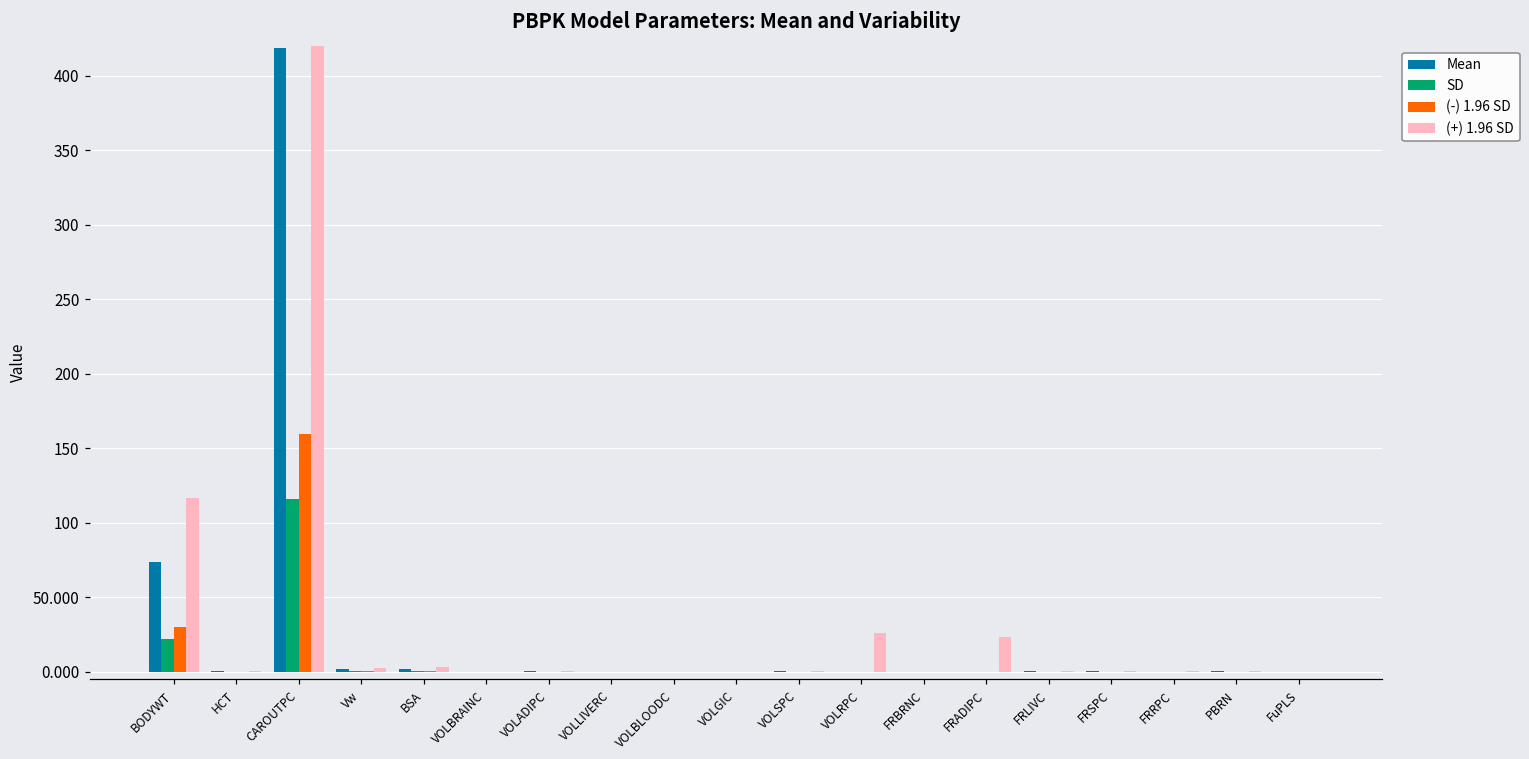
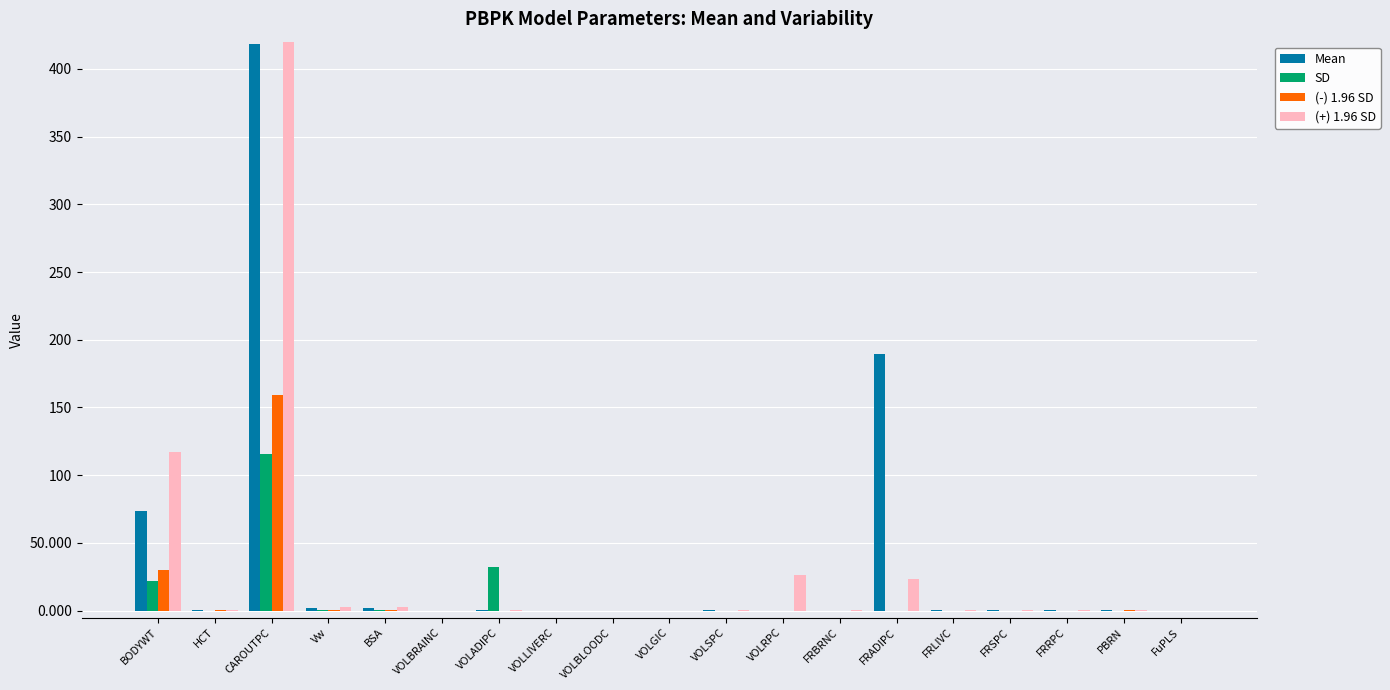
SD, VOLADIPC: 0 -> 33
Mean, FRADIPC: 0 -> 189
